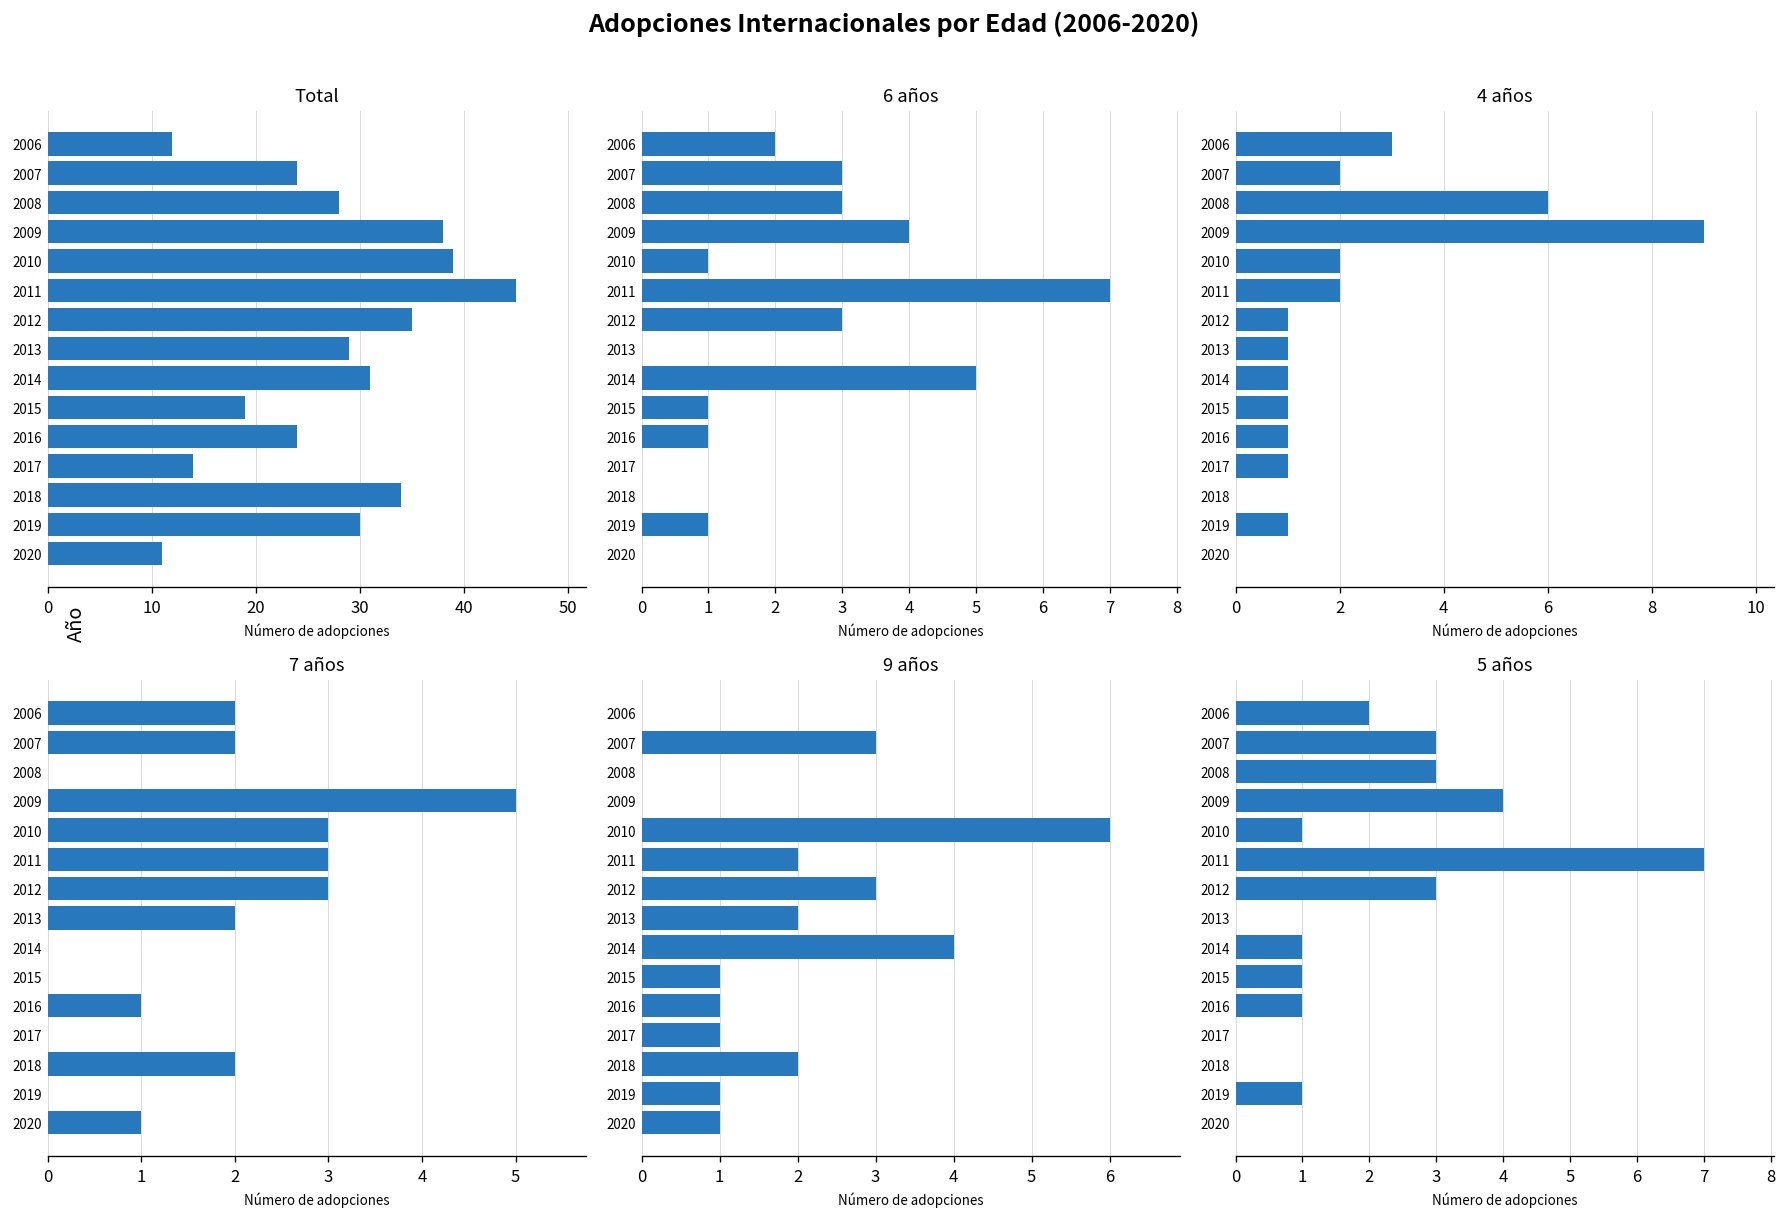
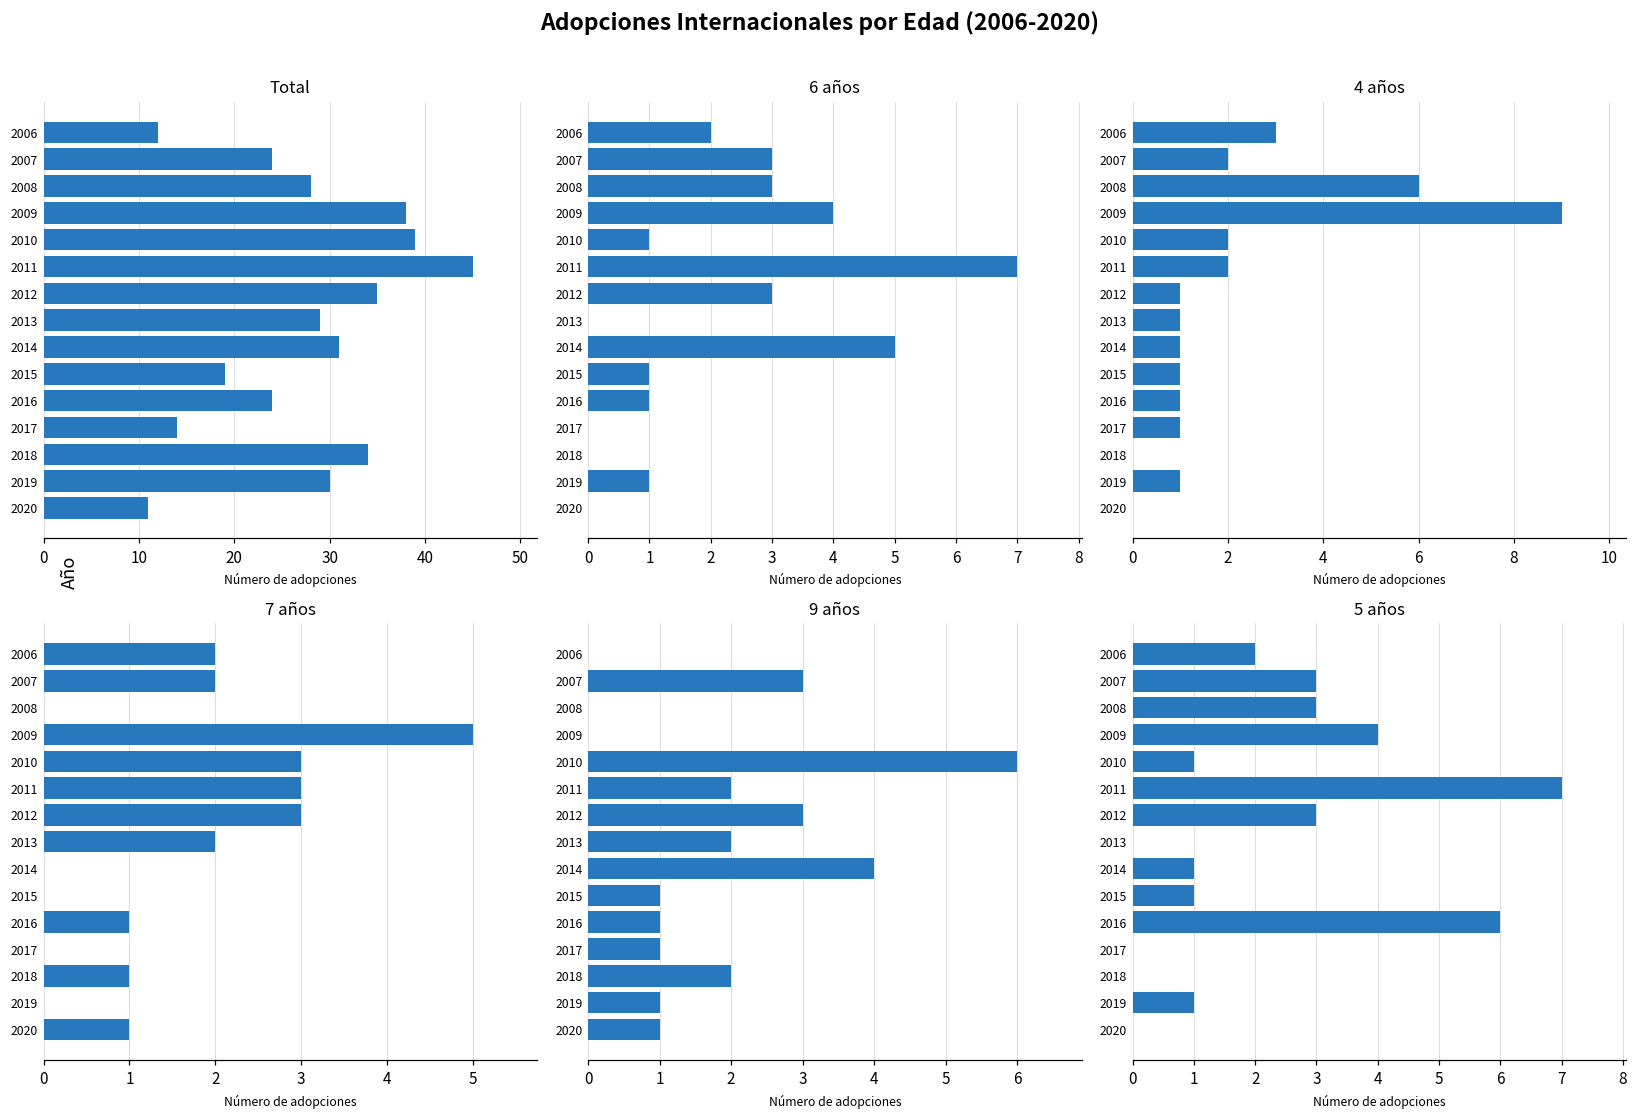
7 años, 2018: 2 -> 1
5 años, 2016: 1 -> 6
